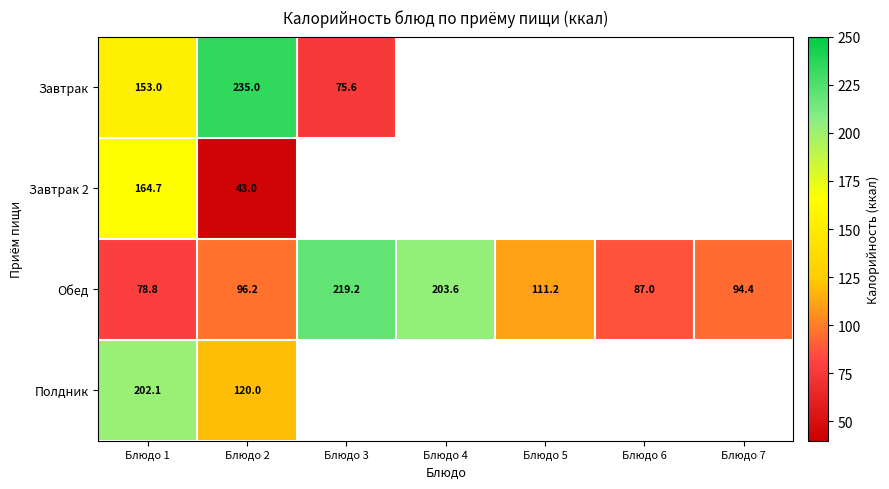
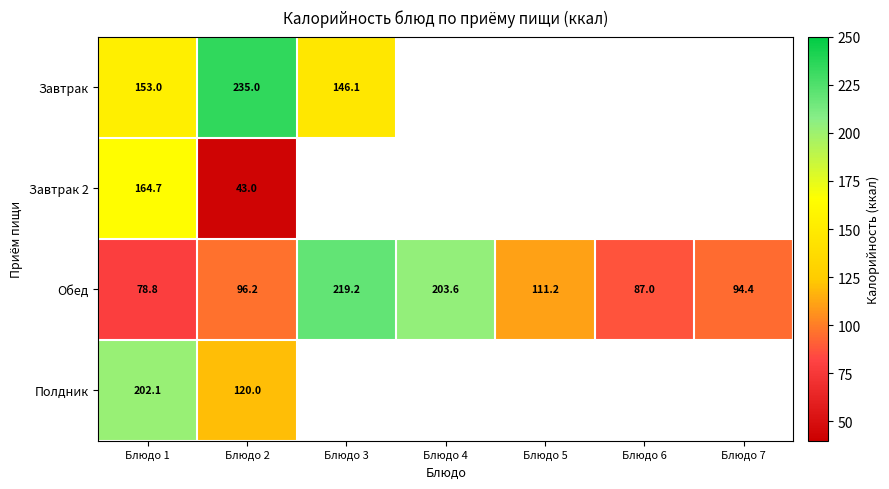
Завтрак, Блюдо 3: 75.6 -> 146.1
